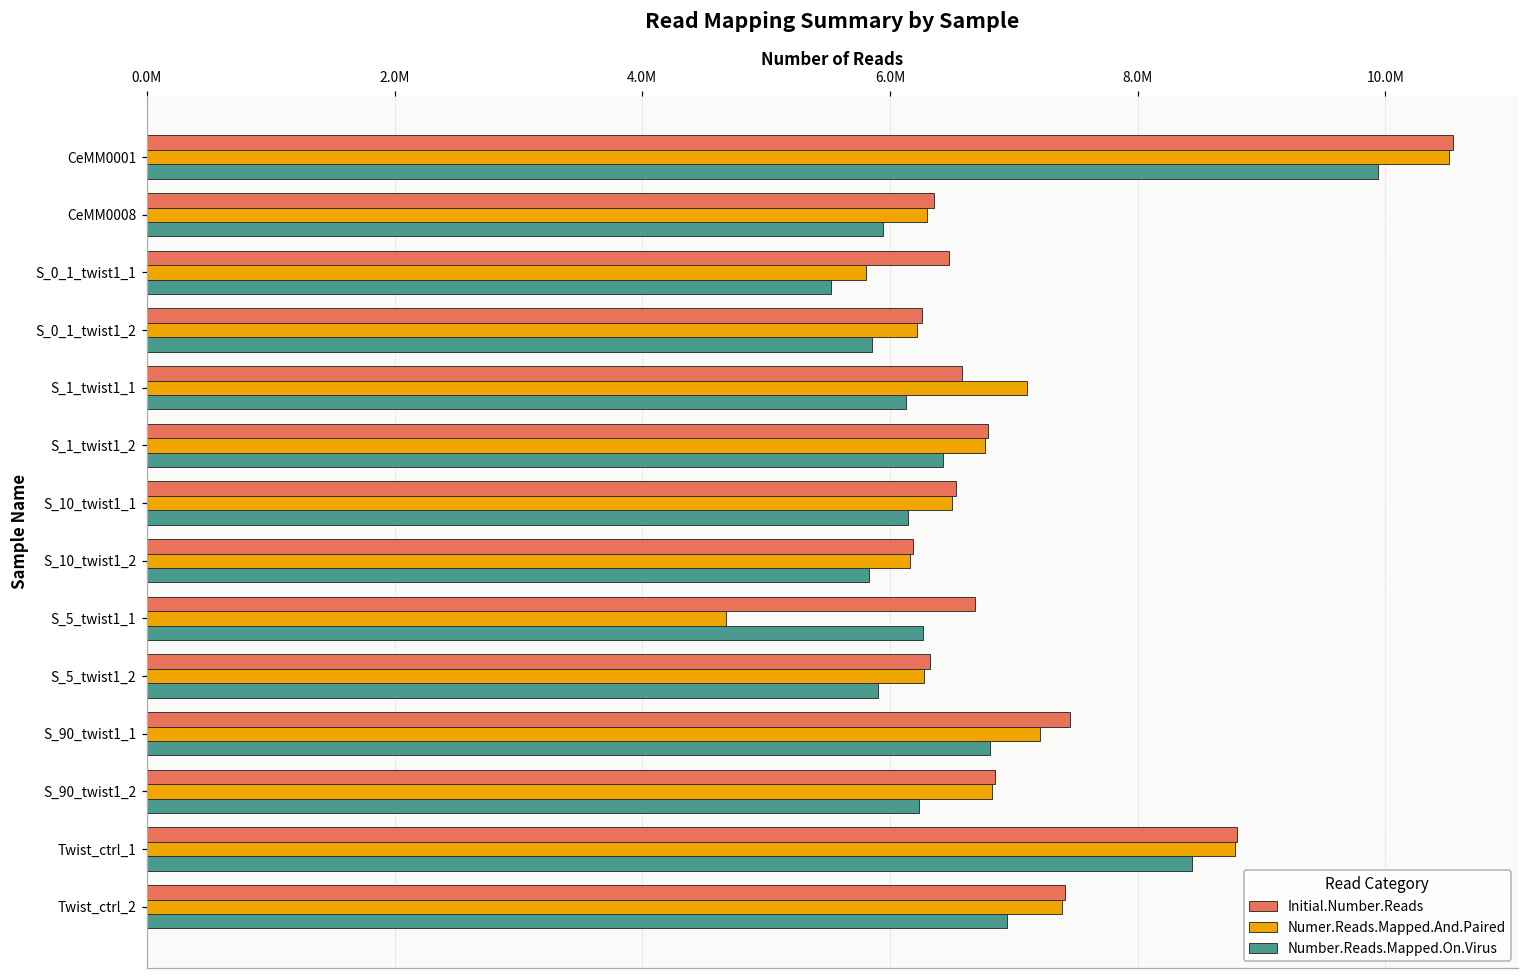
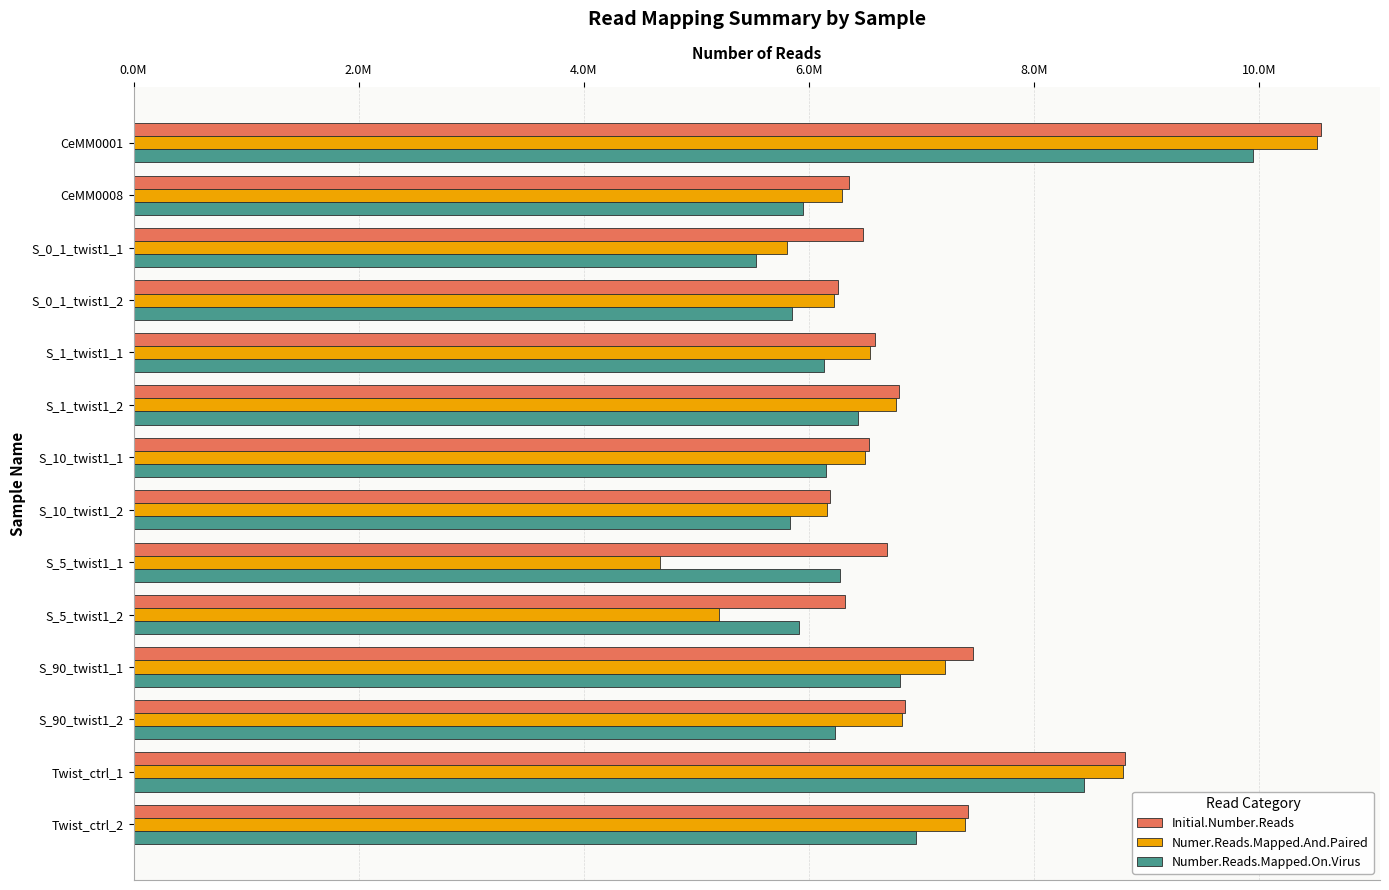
Numer.Reads.Mapped.And.Paired, S_1_twist1_1: 7100000 -> 6540000
Numer.Reads.Mapped.And.Paired, S_5_twist1_2: 6280000 -> 5200000
